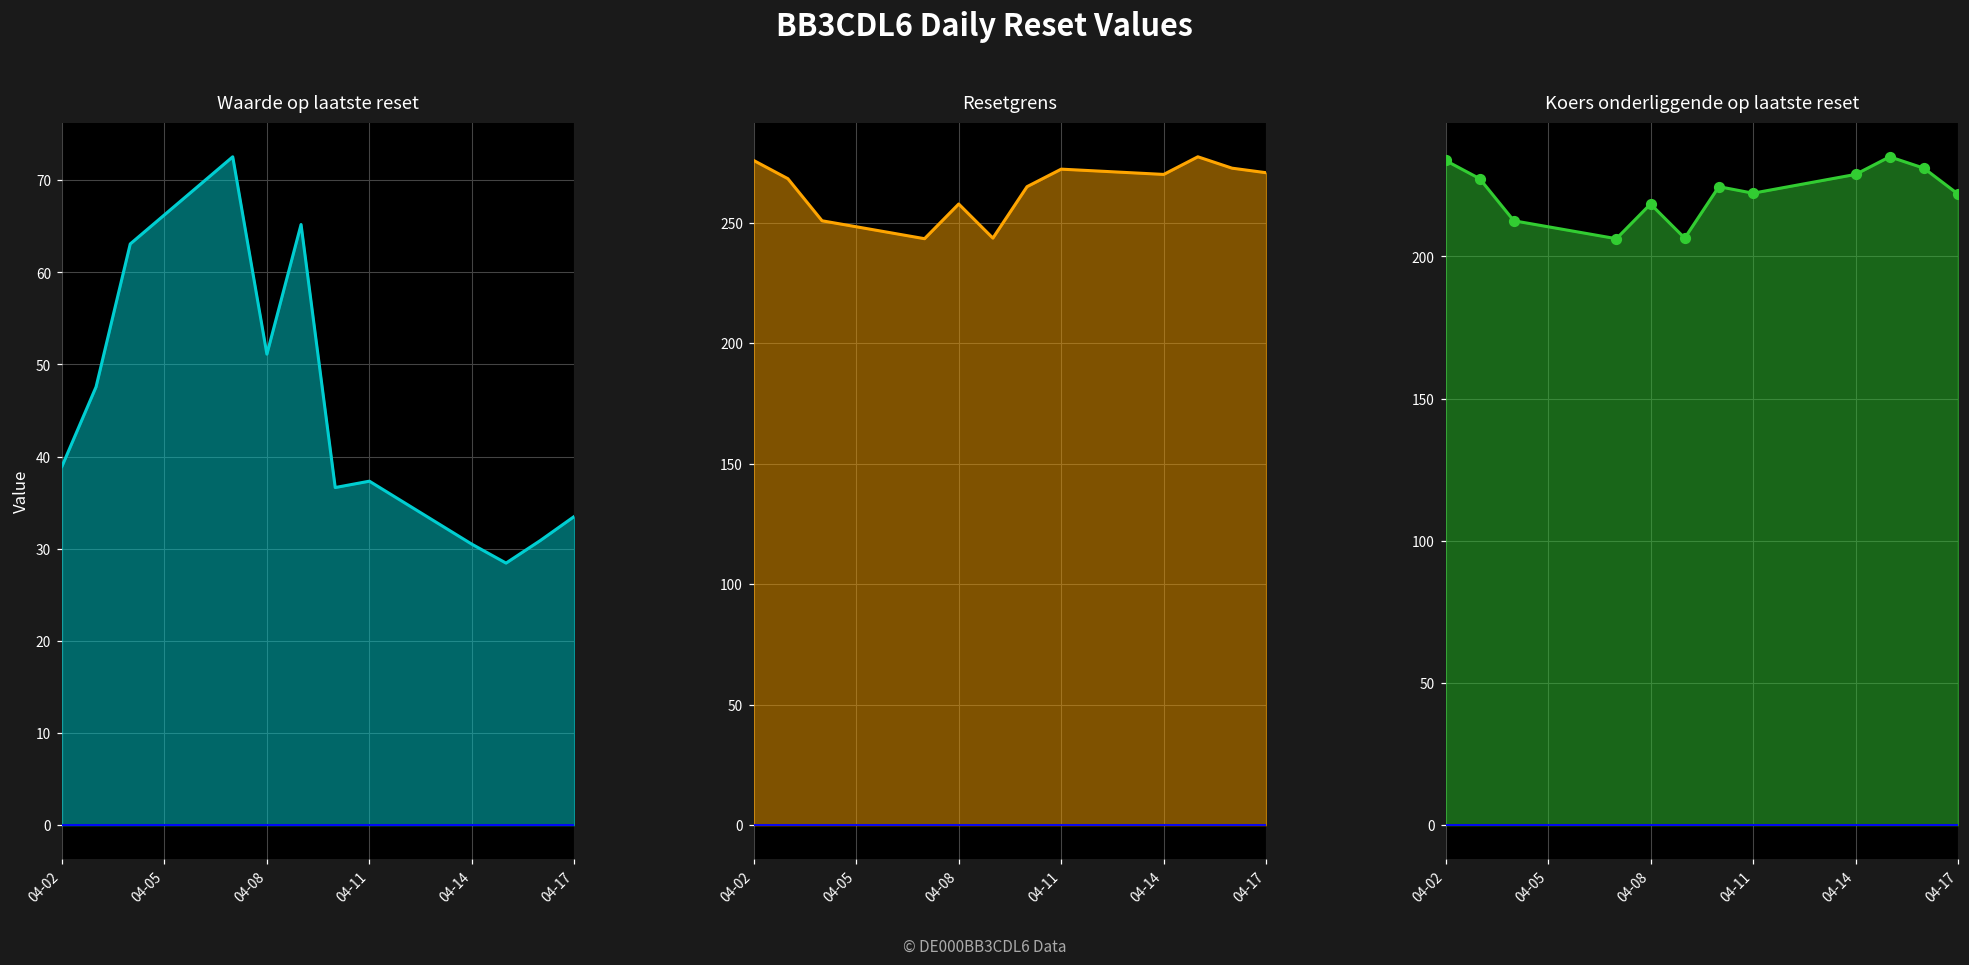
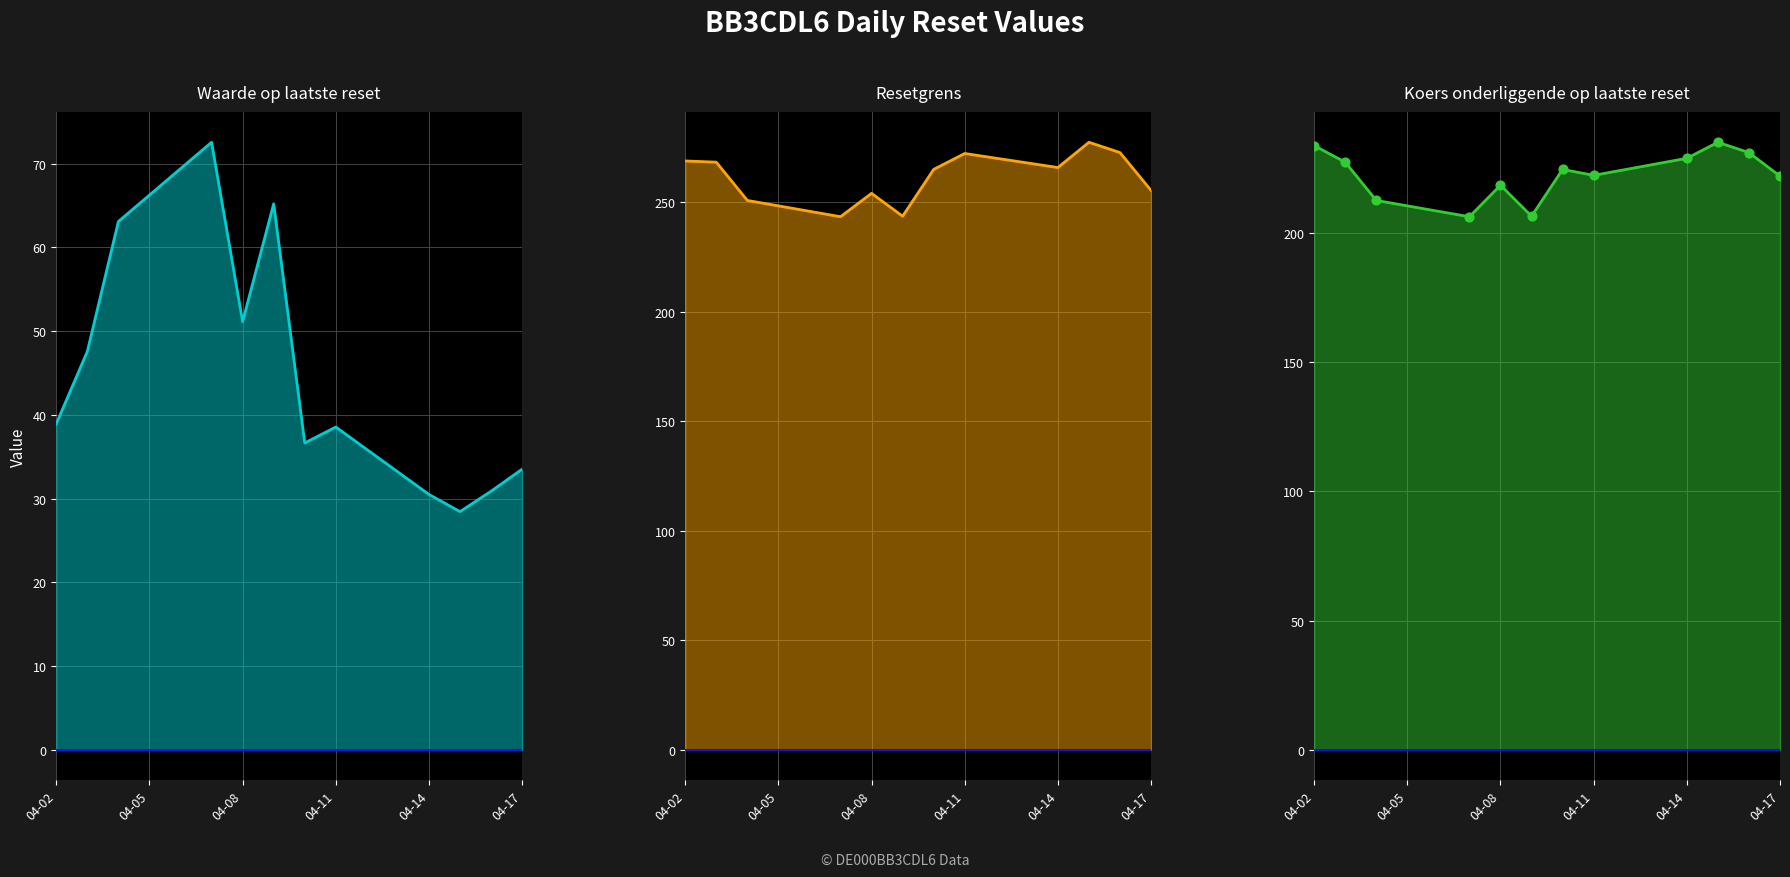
Waarde op laatste reset, 04-11: 37 -> 39
Resetgrens, 04-02: 276 -> 269
Resetgrens, 04-08: 258 -> 254
Resetgrens, 04-14: 270 -> 266
Resetgrens, 04-17: 271 -> 255
